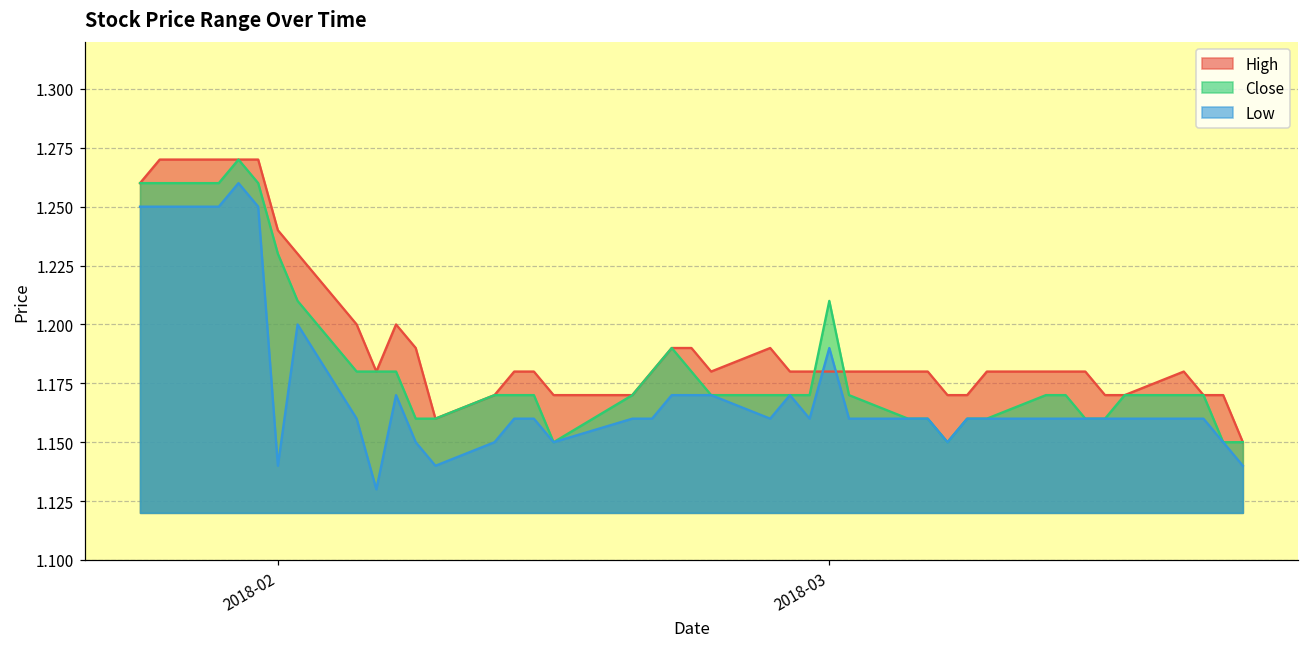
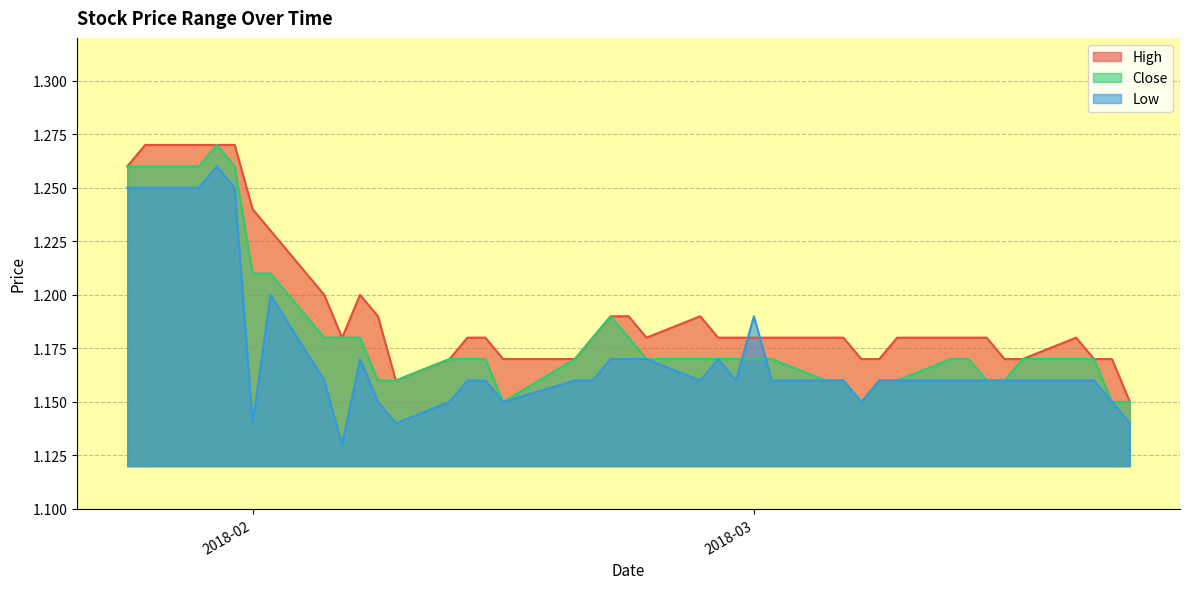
Close, 2018-02: 1.23 -> 1.21
Close, 2018-03: 1.21 -> 1.17
